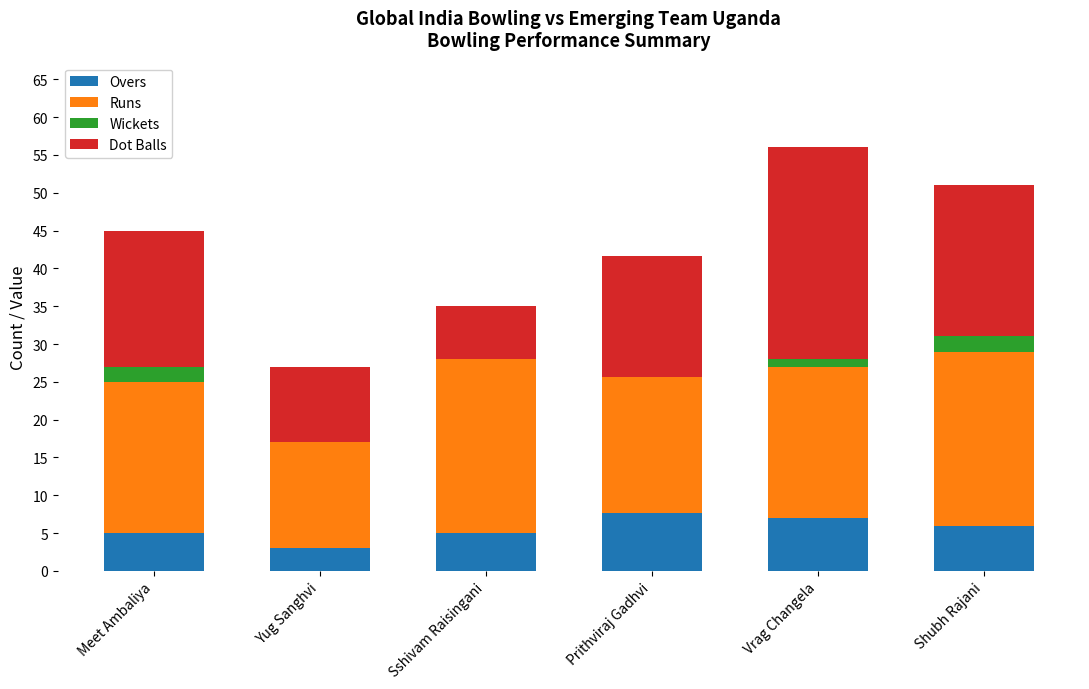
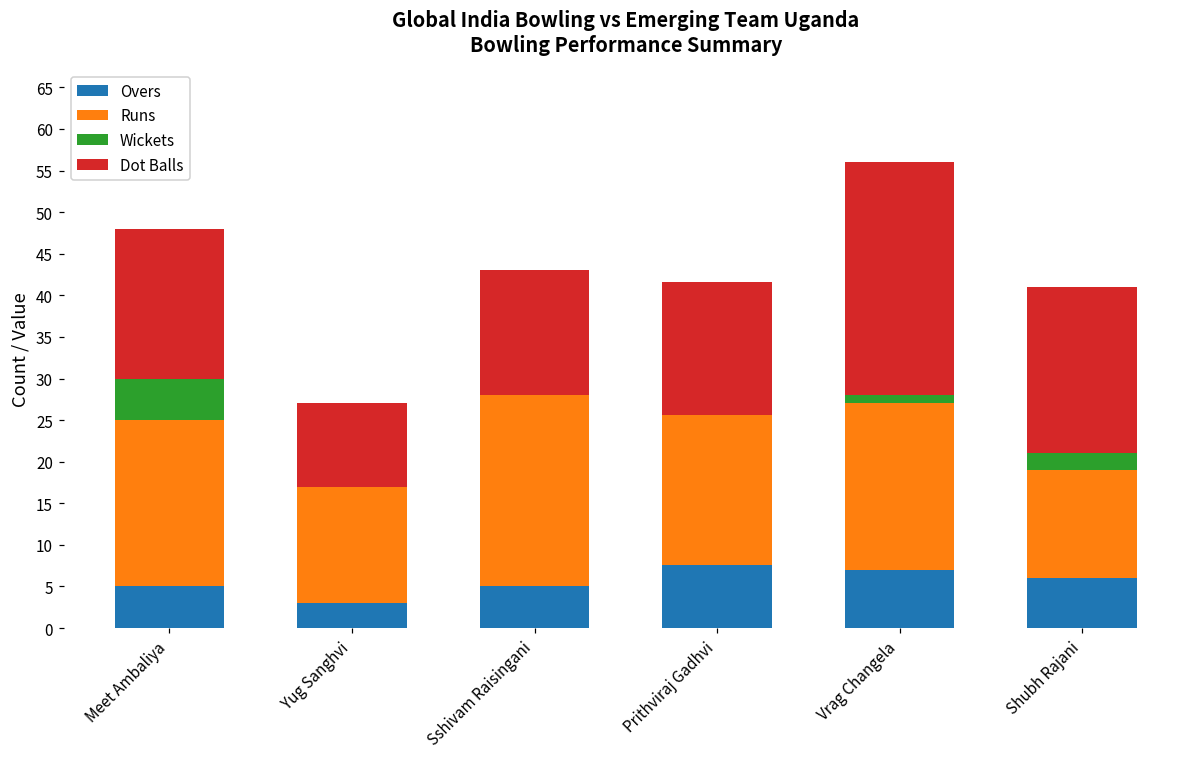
Wickets, Meet Ambaliya: 2 -> 5
Dot Balls, Sshivam Raisingani: 7 -> 15
Runs, Shubh Rajani: 23 -> 13
